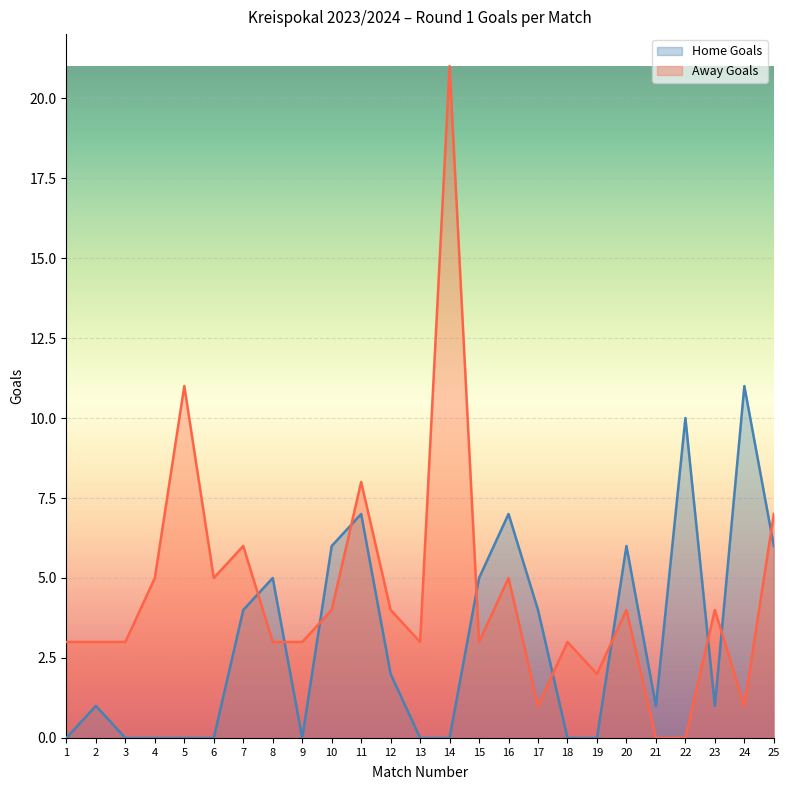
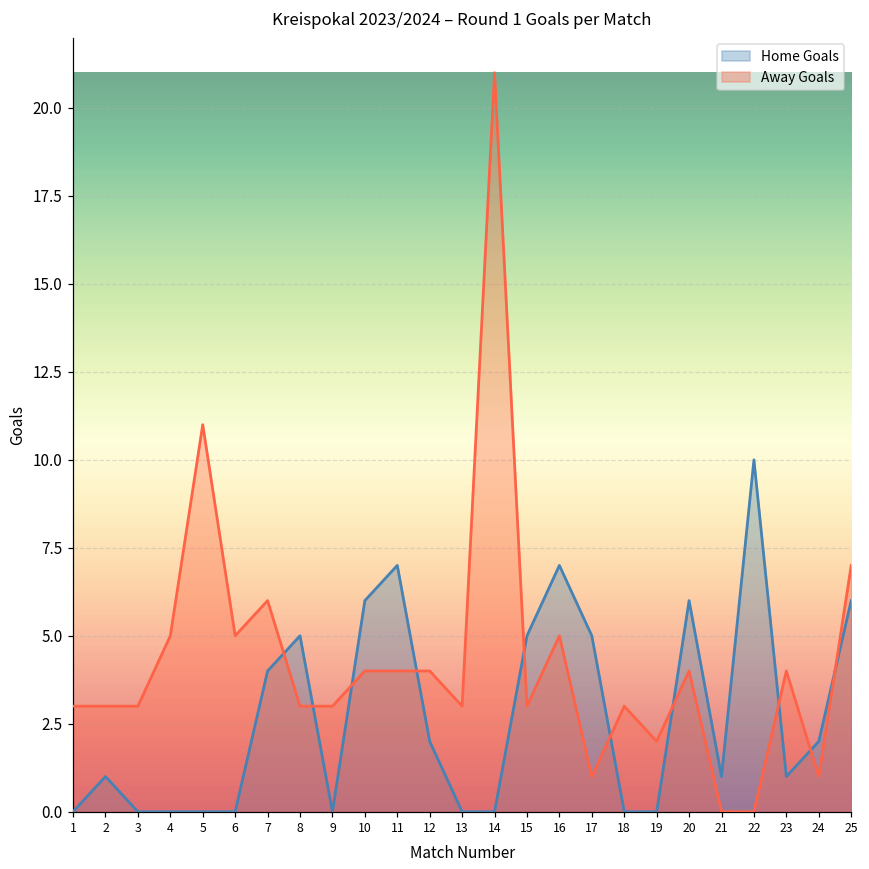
Away Goals, 11: 8 -> 4
Home Goals, 17: 4 -> 5
Home Goals, 24: 11 -> 2
